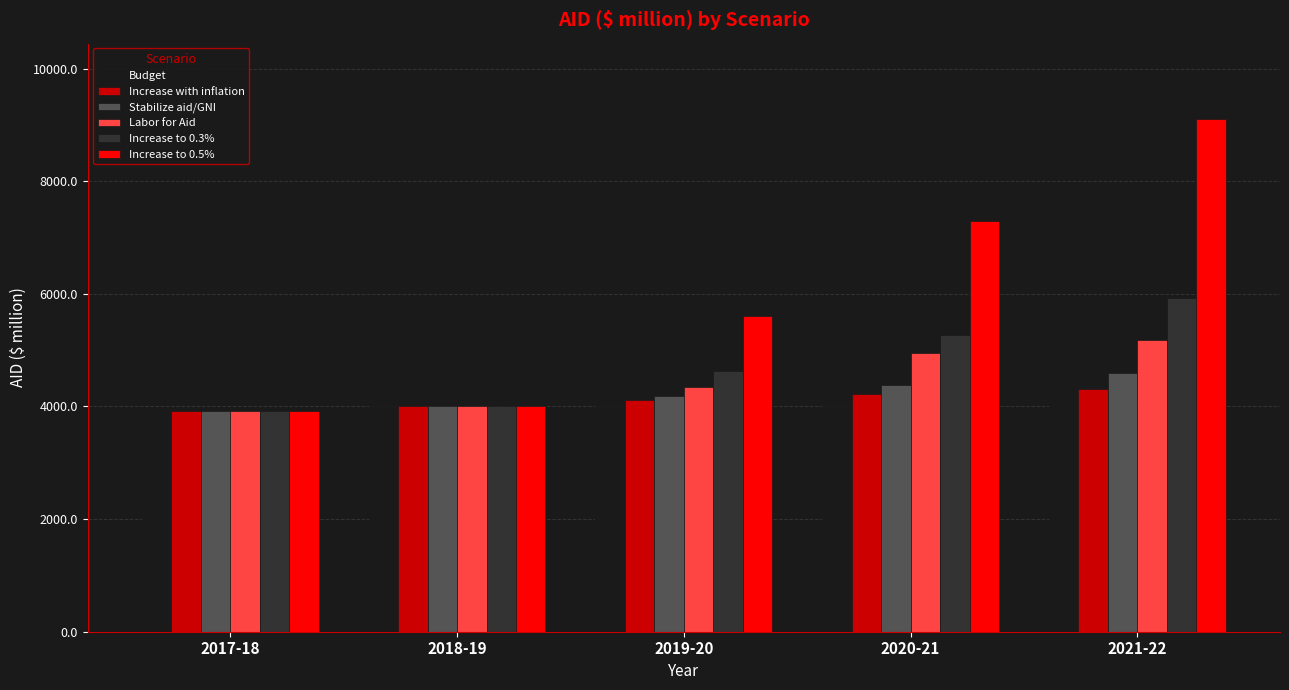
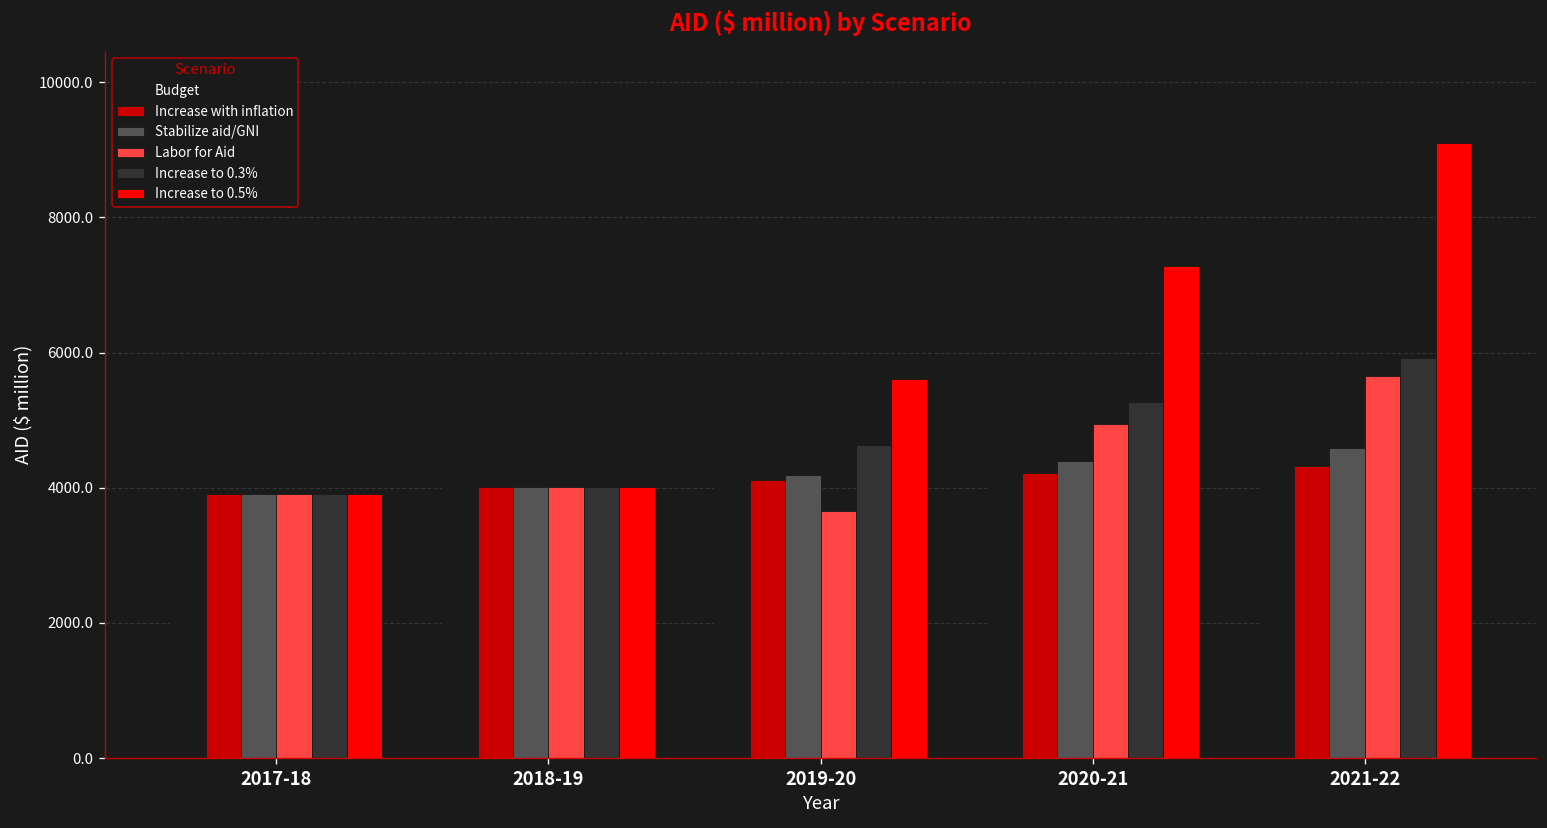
Labor for Aid, 2019-20: 4300 -> 3600
Labor for Aid, 2021-22: 5200 -> 5700
